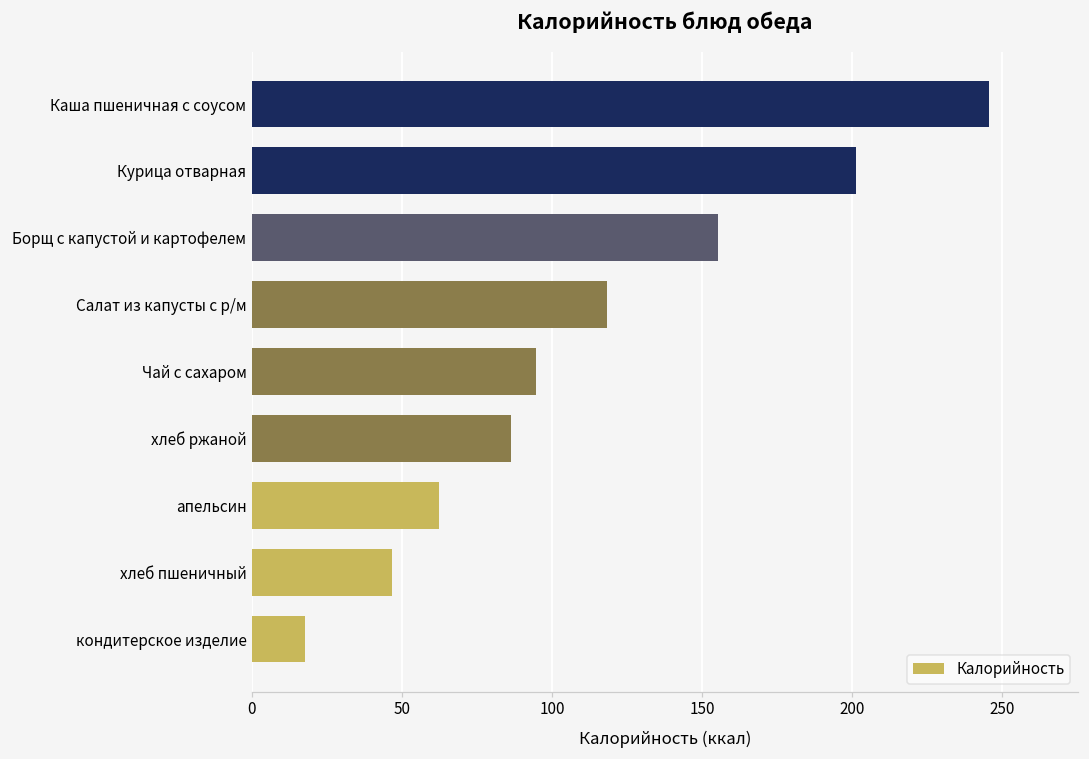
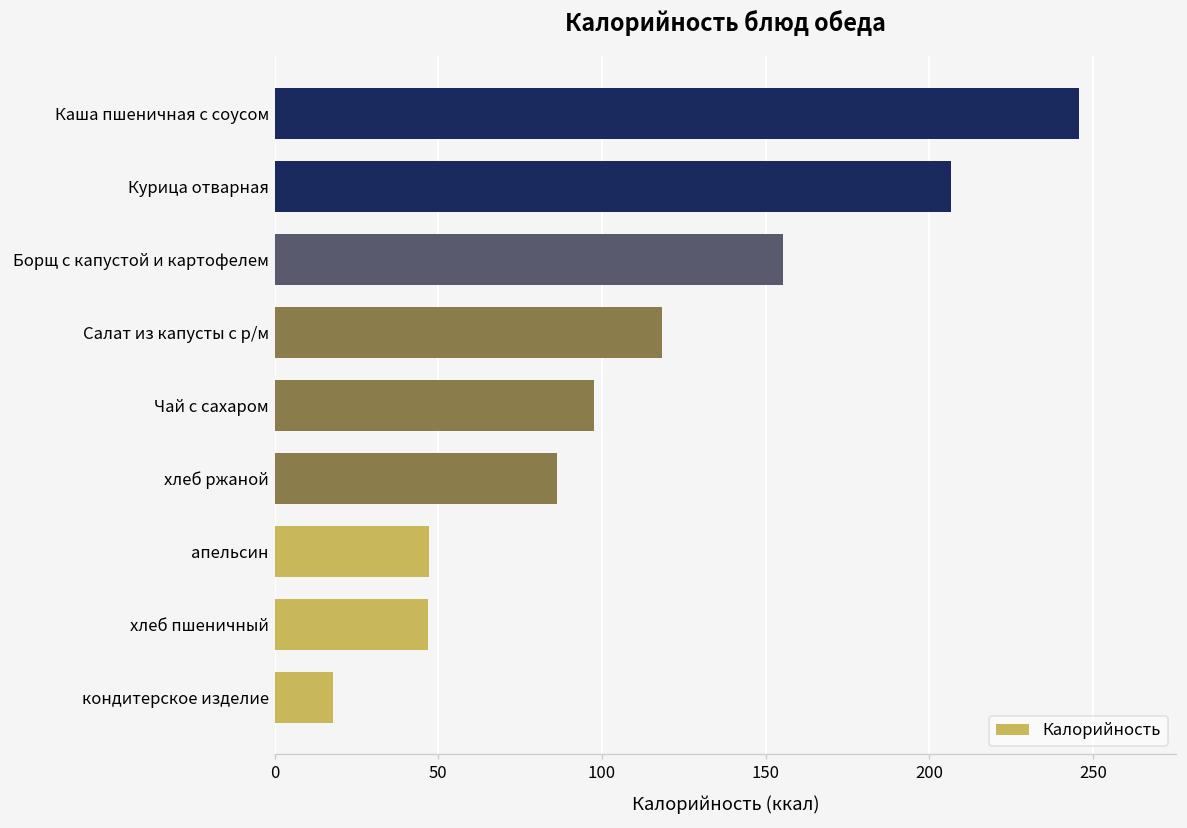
Курица отварная: 201 -> 207
Чай с сахаром: 95 -> 98
апельсин: 63 -> 47
